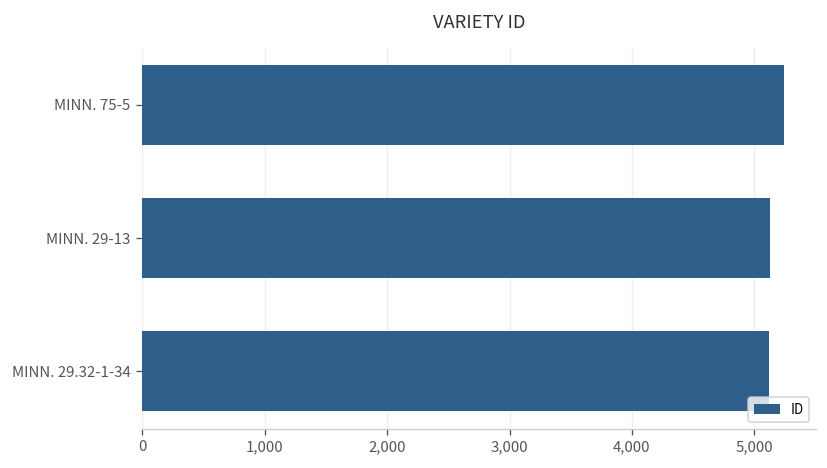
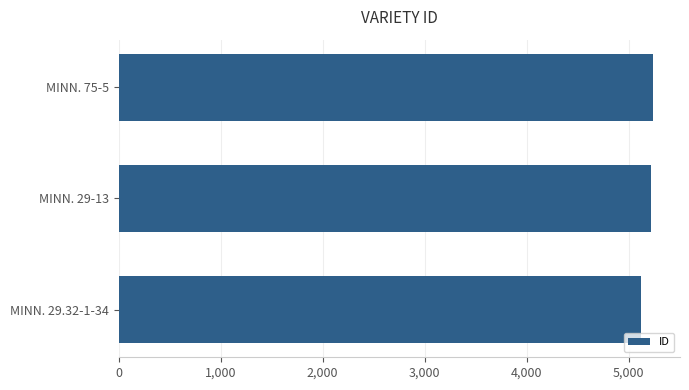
MINN. 29-13: 5,130 -> 5,220
